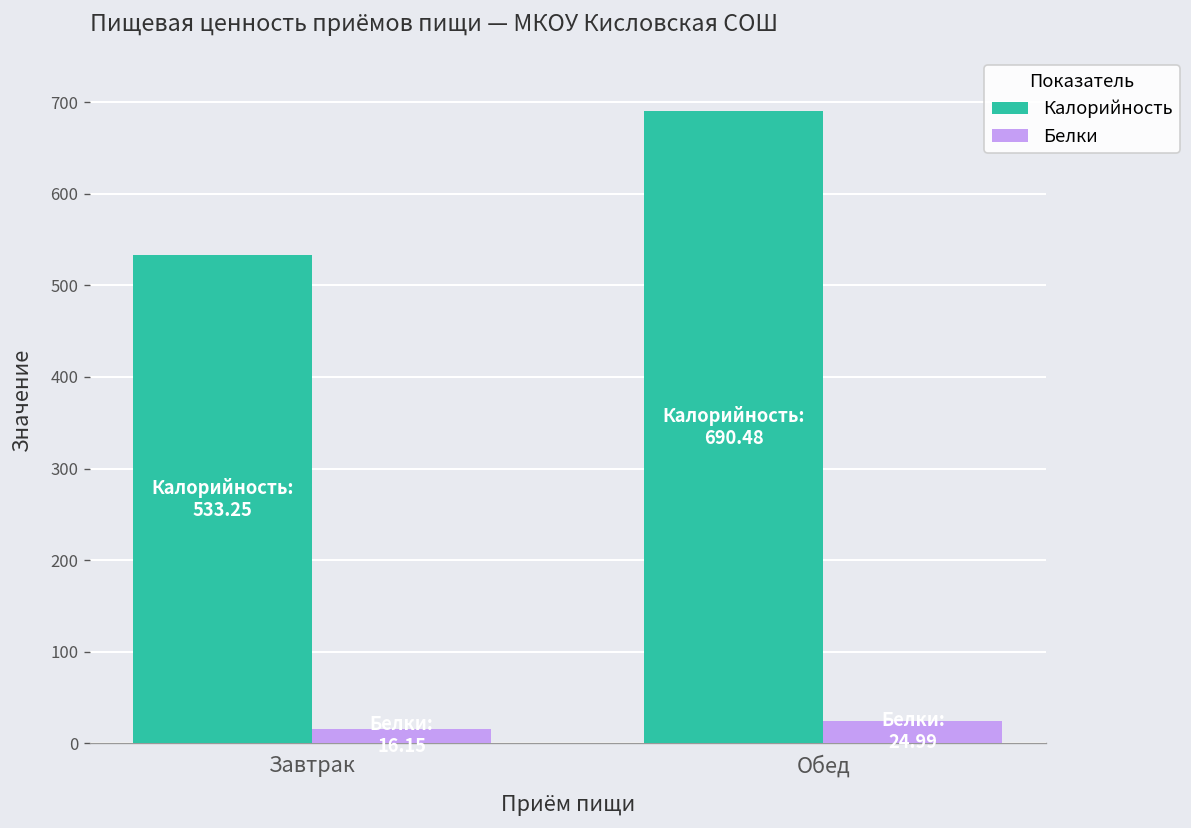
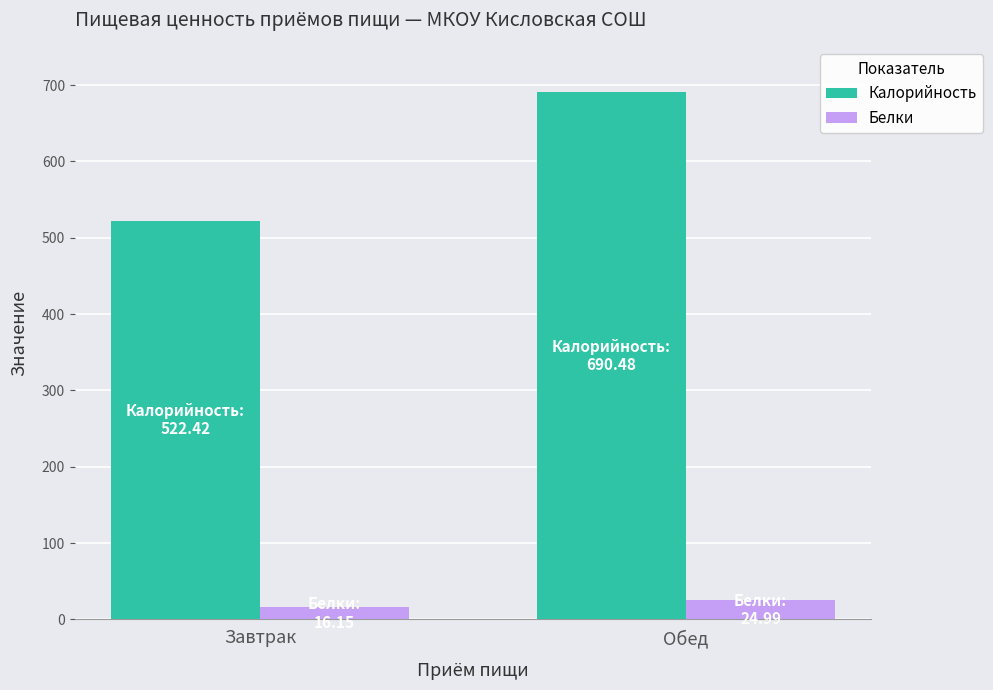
Калорийность, Завтрак: 533.25 -> 522.42
